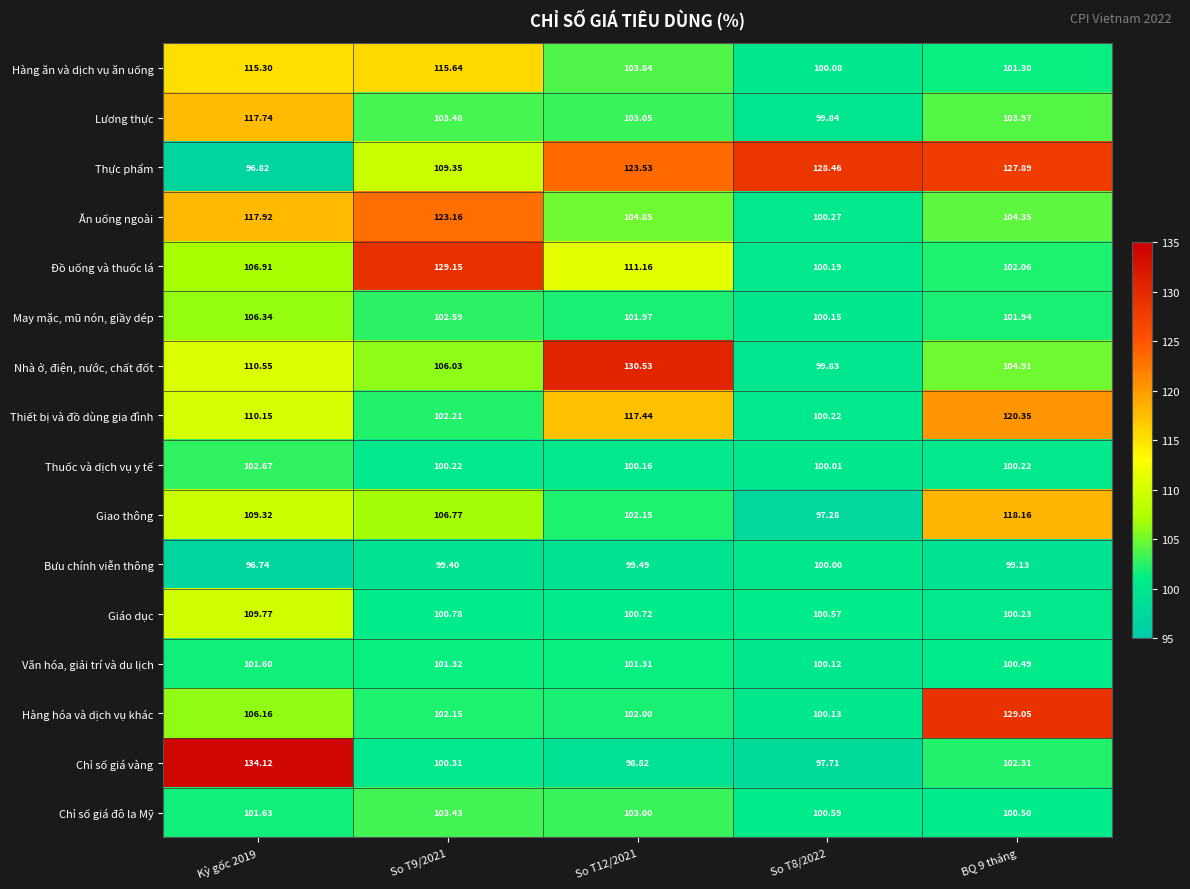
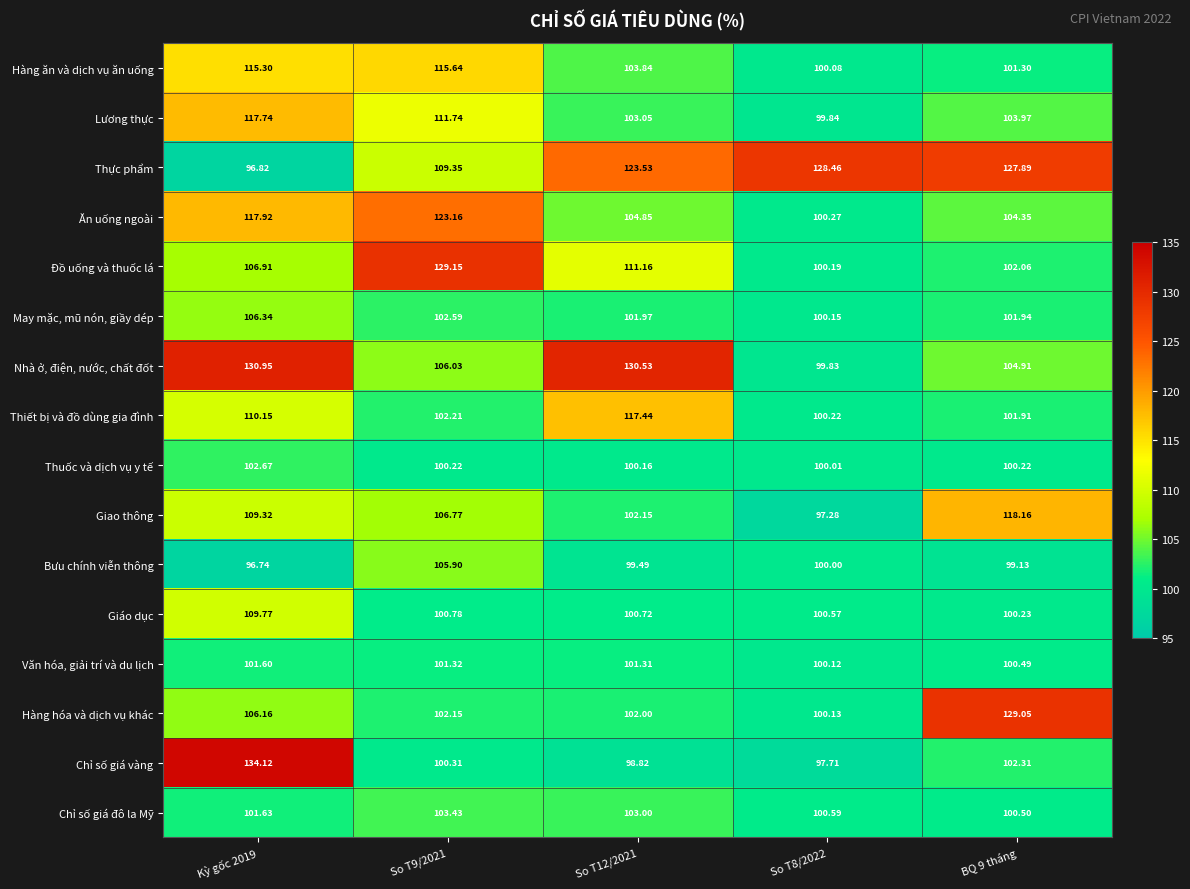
Lương thực, So T9/2021: 103.48 -> 111.74
Nhà ở, điện, nước, chất đốt, Kỳ gốc 2019: 110.55 -> 130.95
Thiết bị và đồ dùng gia đình, BQ 9 tháng: 120.35 -> 101.91
Bưu chính viễn thông, So T9/2021: 99.40 -> 105.90
